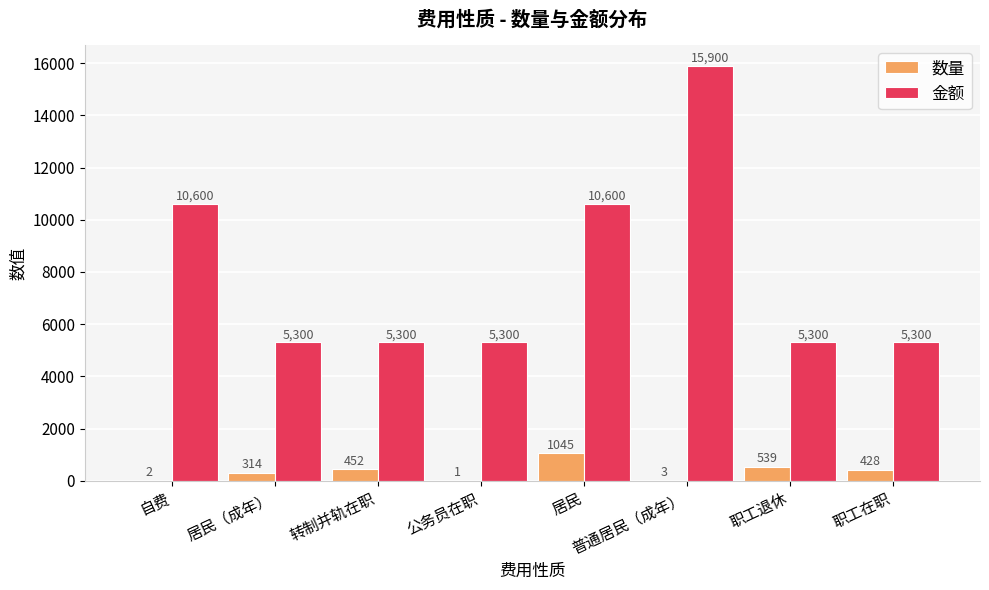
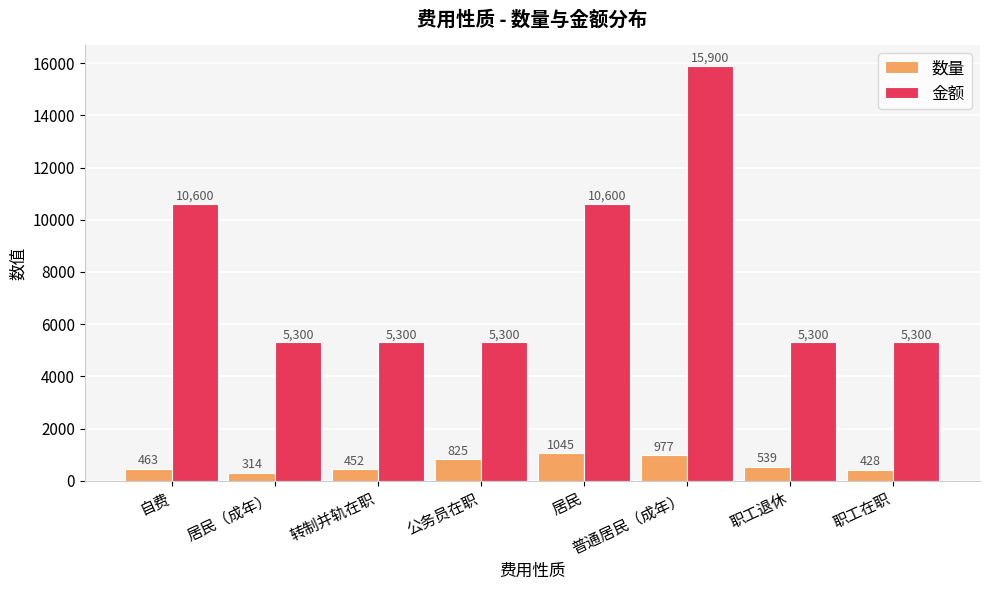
数量, 自费: 2 -> 463
数量, 公务员在职: 1 -> 825
数量, 普通居民（成年）: 3 -> 977
